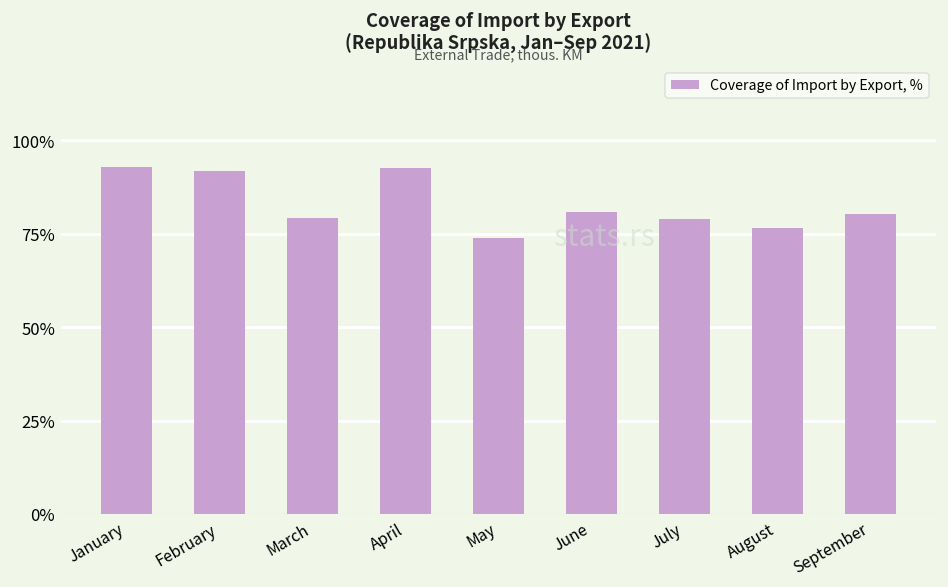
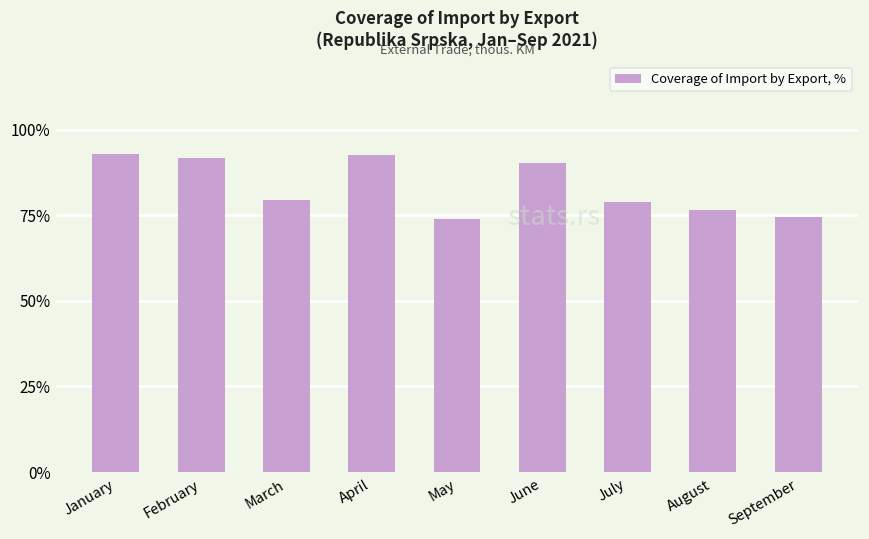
June: 81% -> 90%
September: 80% -> 74%
